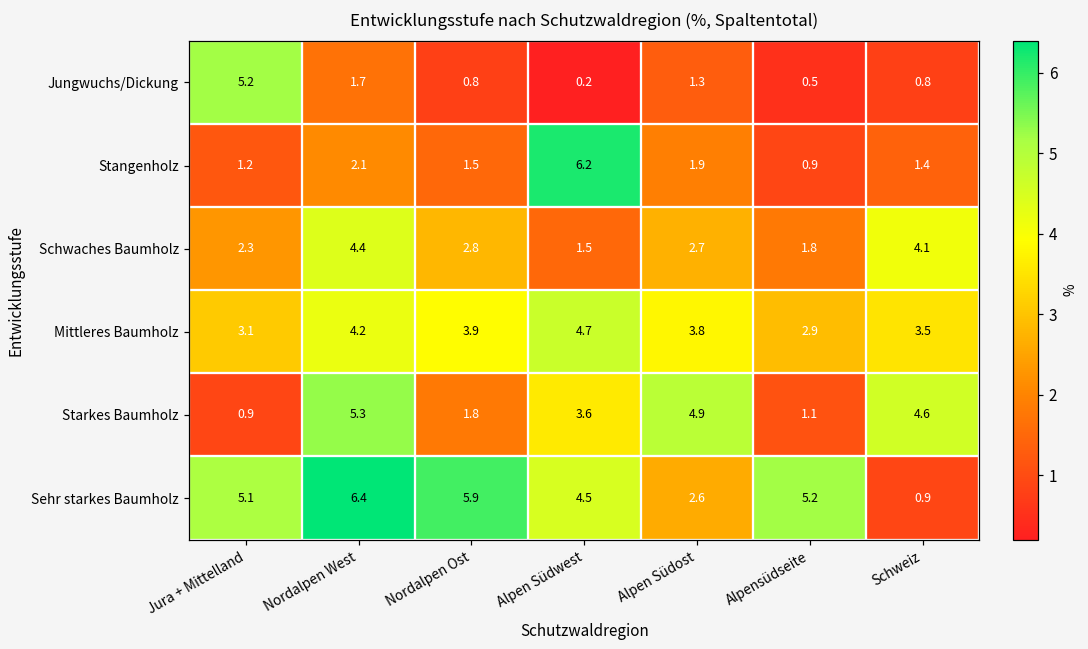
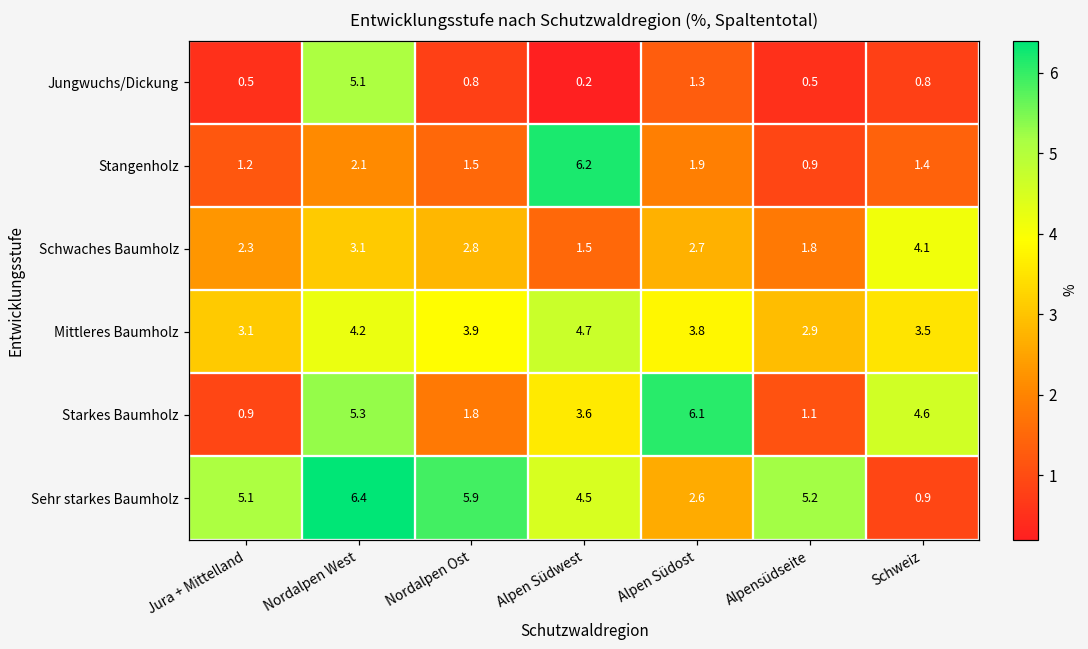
Jungwuchs/Dickung, Jura + Mittelland: 5.2 -> 0.5
Jungwuchs/Dickung, Nordalpen West: 1.7 -> 5.1
Schwaches Baumholz, Nordalpen West: 4.4 -> 3.1
Starkes Baumholz, Alpen Südost: 4.9 -> 6.1
